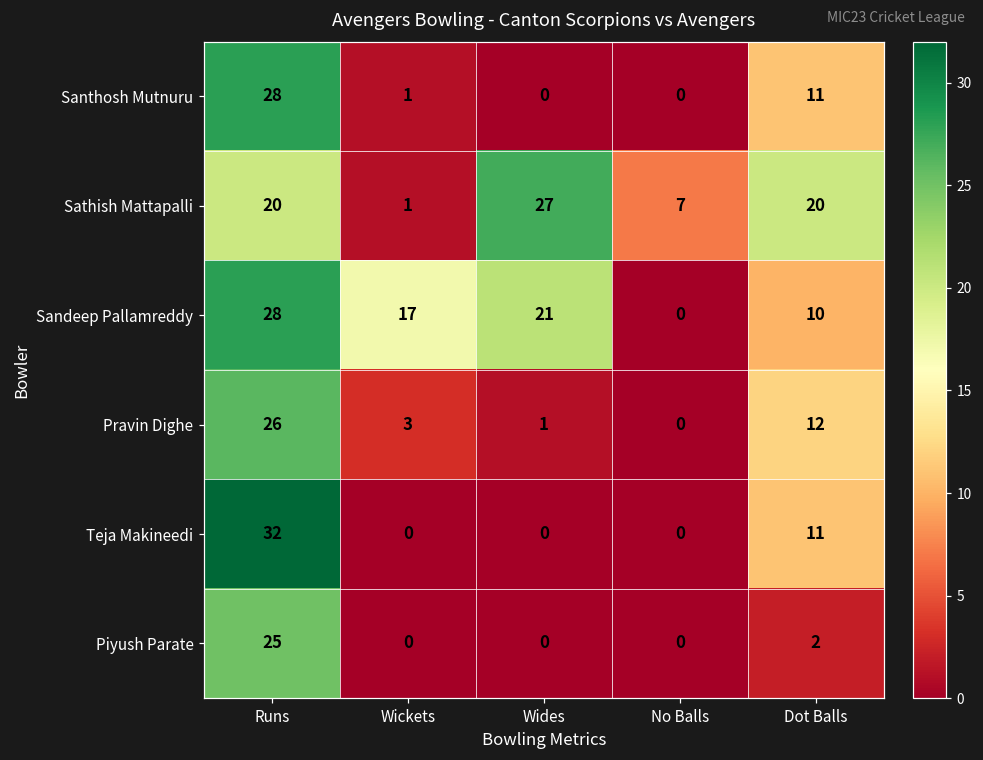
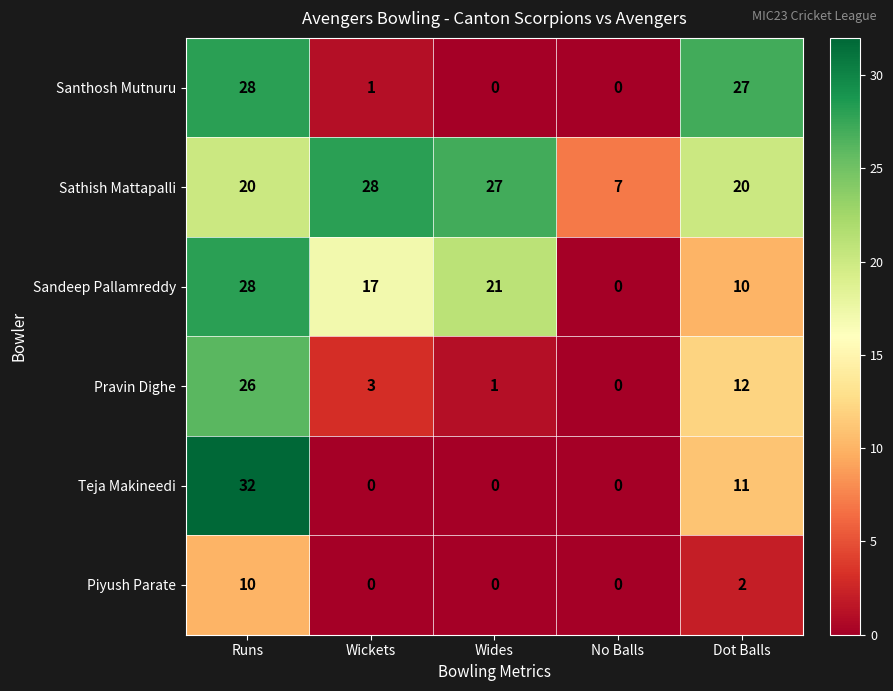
Santhosh Mutnuru, Dot Balls: 11 -> 27
Sathish Mattapalli, Wickets: 1 -> 28
Piyush Parate, Runs: 25 -> 10
